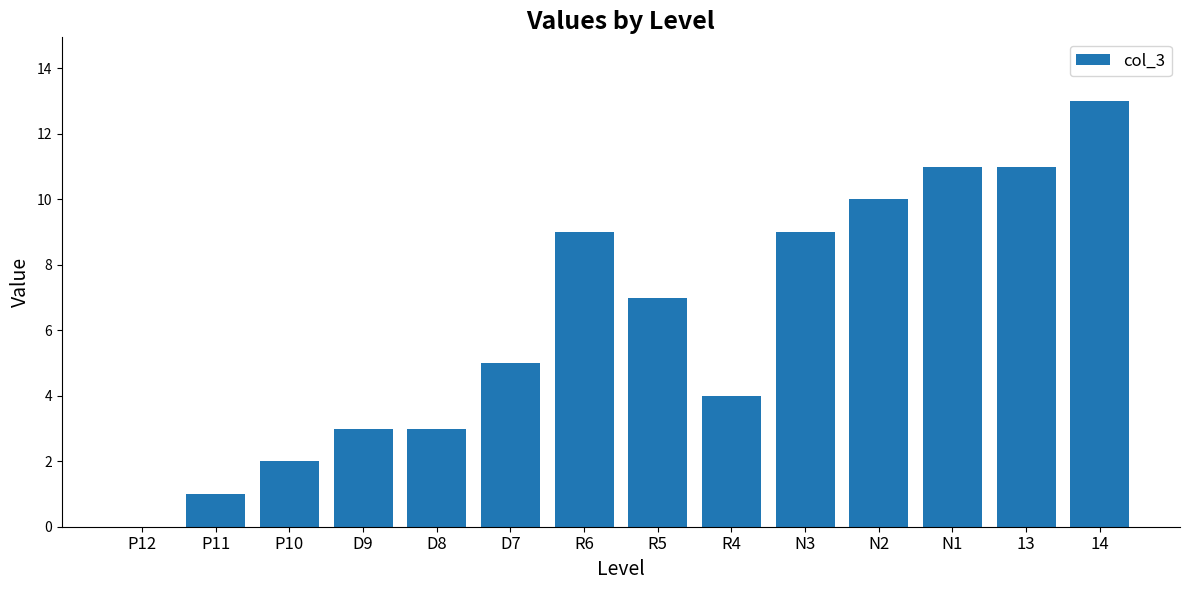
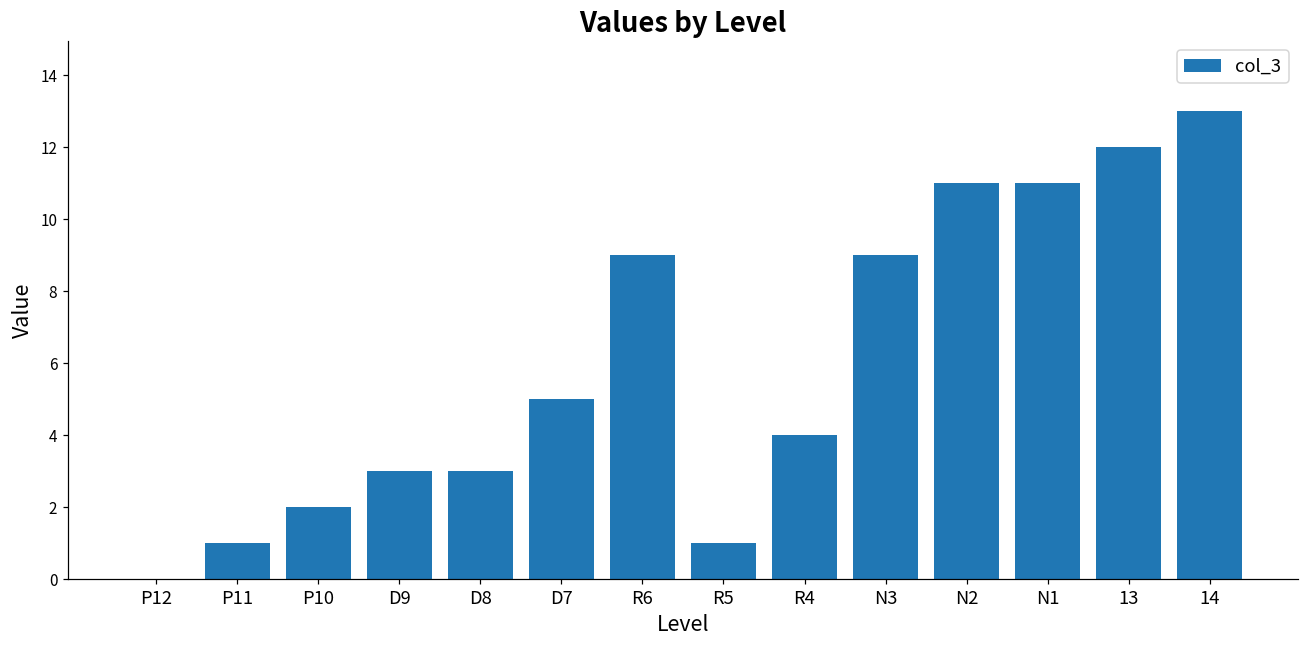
R5: 7 -> 1
N2: 10 -> 11
13: 11 -> 12
